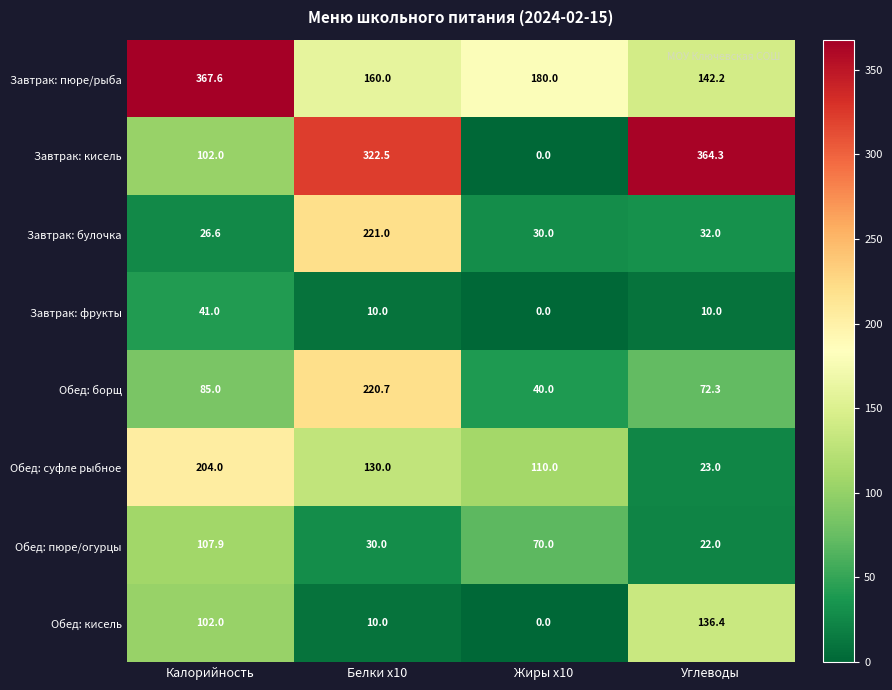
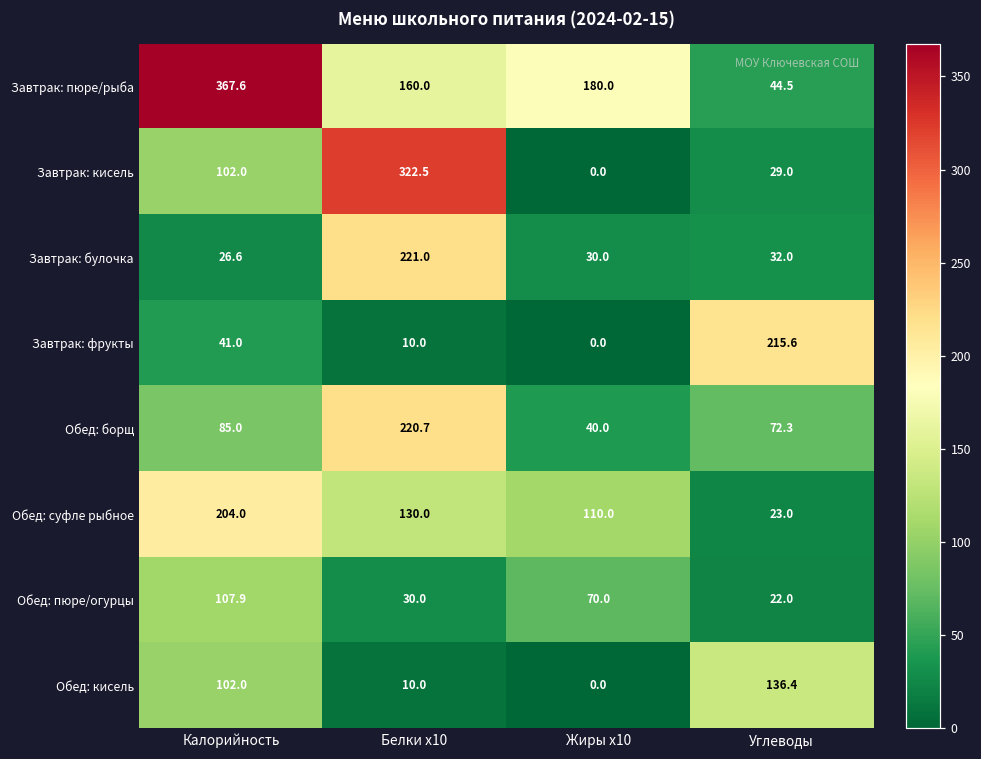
Завтрак: пюре/рыба, Углеводы: 142.2 -> 44.5
Завтрак: кисель, Углеводы: 364.3 -> 29.0
Завтрак: фрукты, Углеводы: 10.0 -> 215.6
